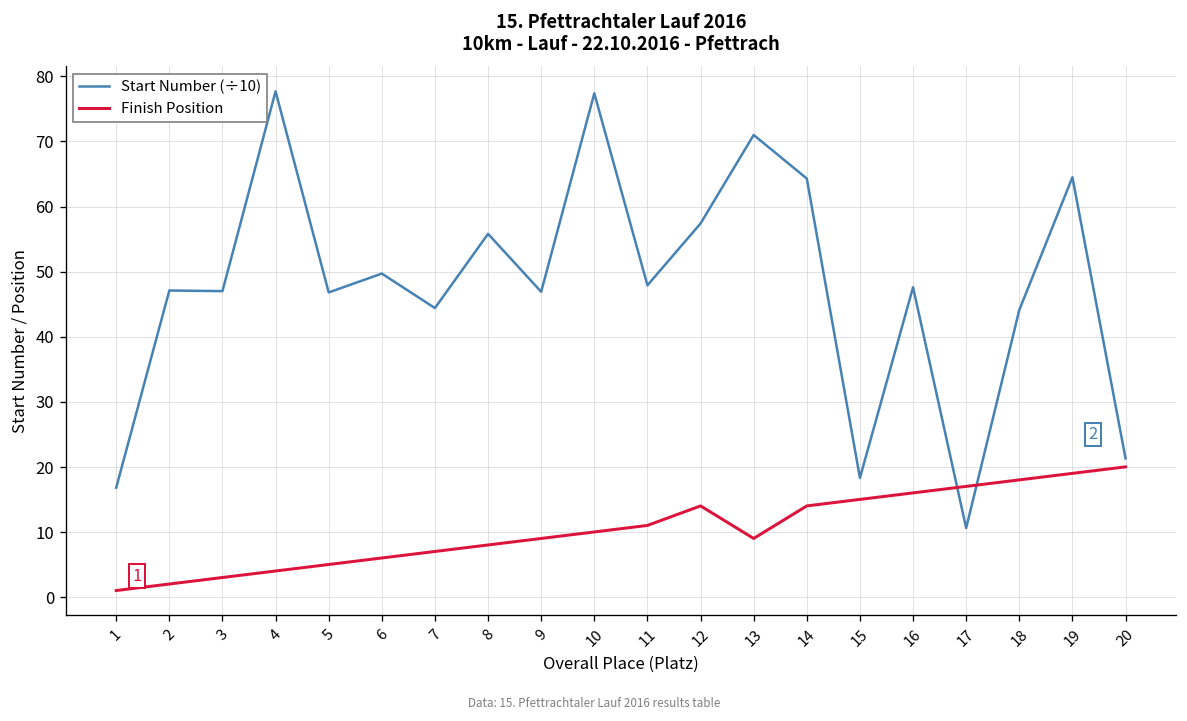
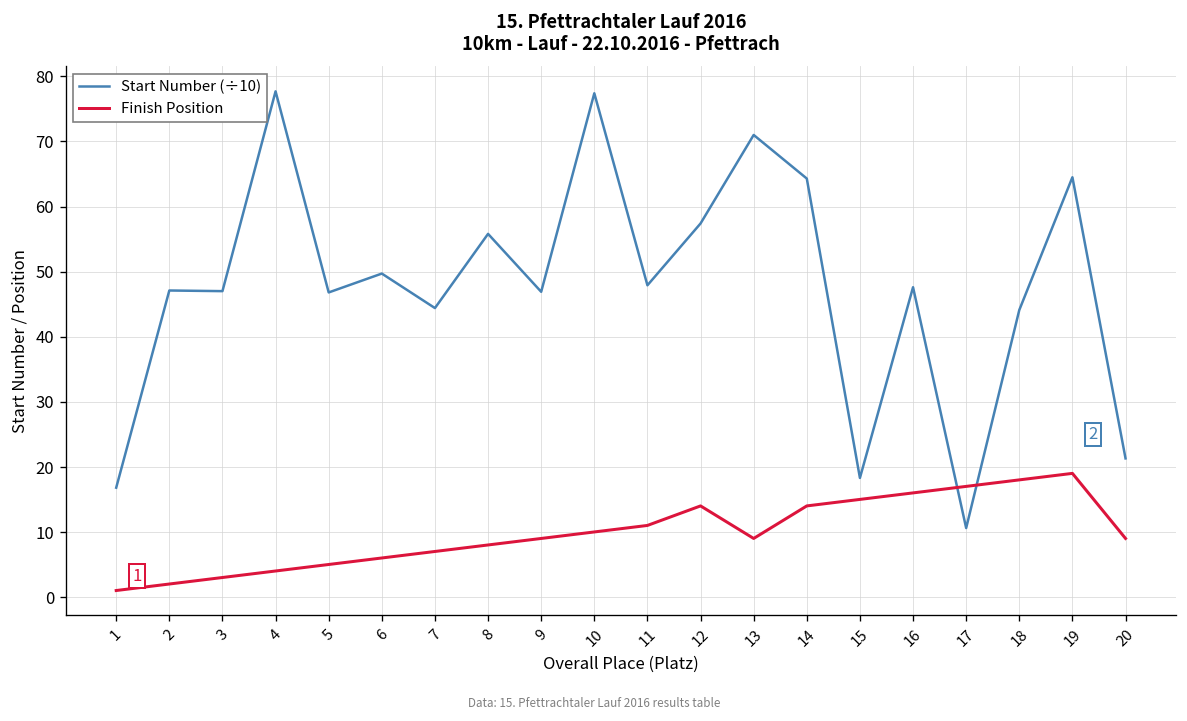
Finish Position, 20: 20 -> 9
